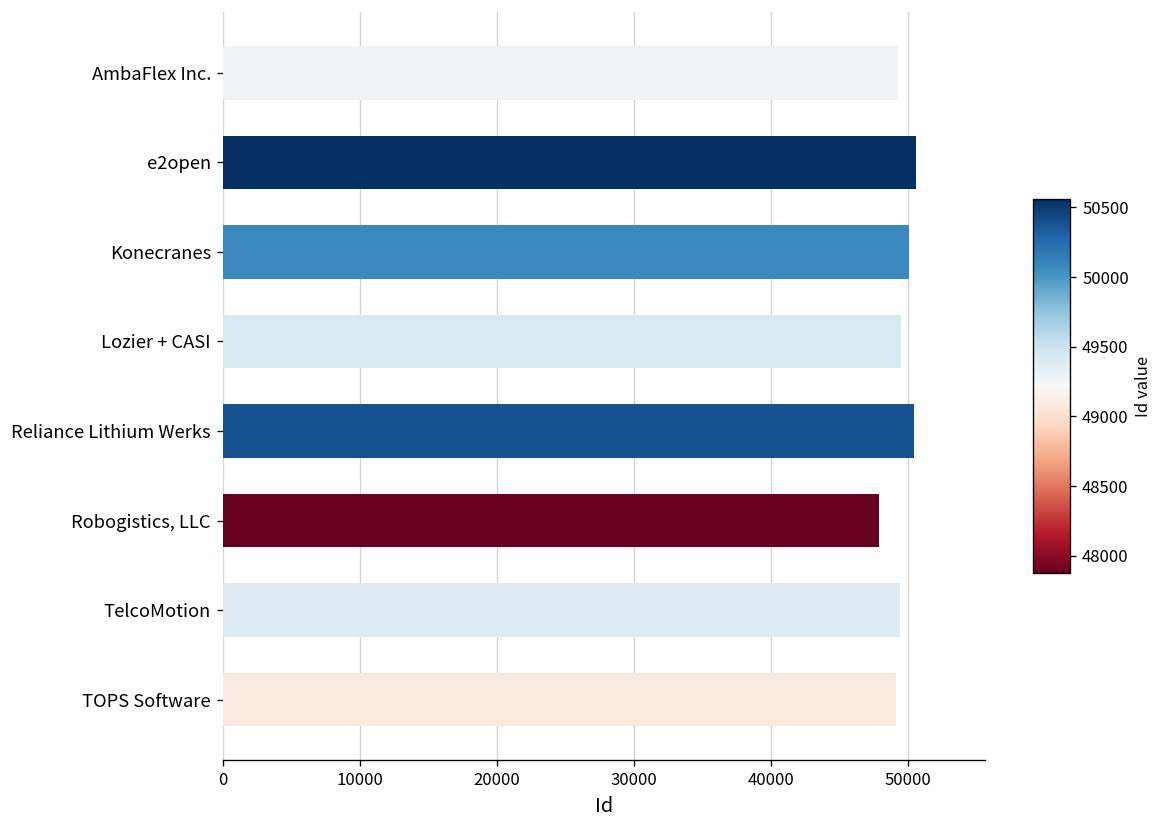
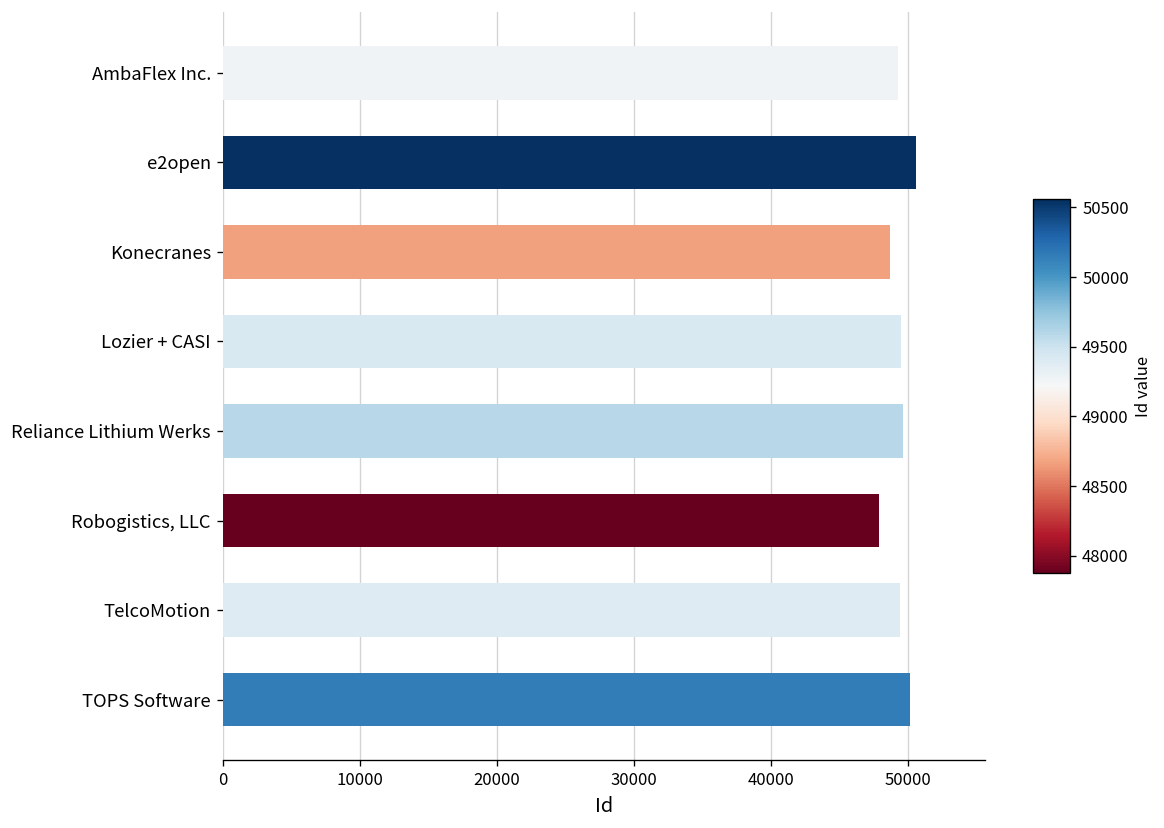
Konecranes: 50100 -> 48700
Reliance Lithium Werks: 50400 -> 49600
TOPS Software: 49100 -> 50200
